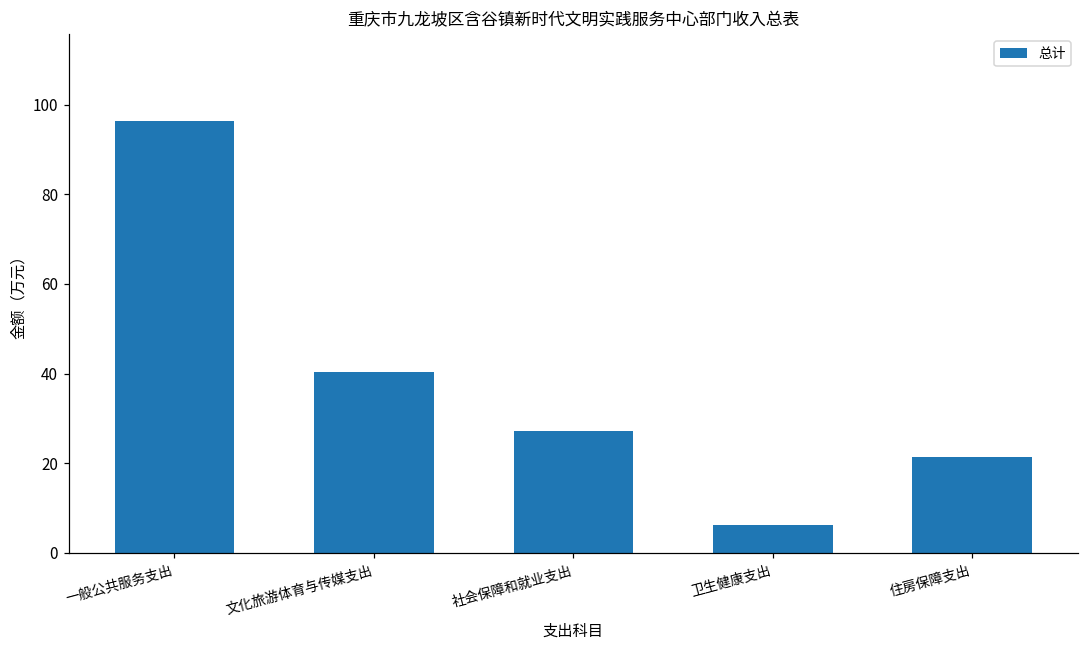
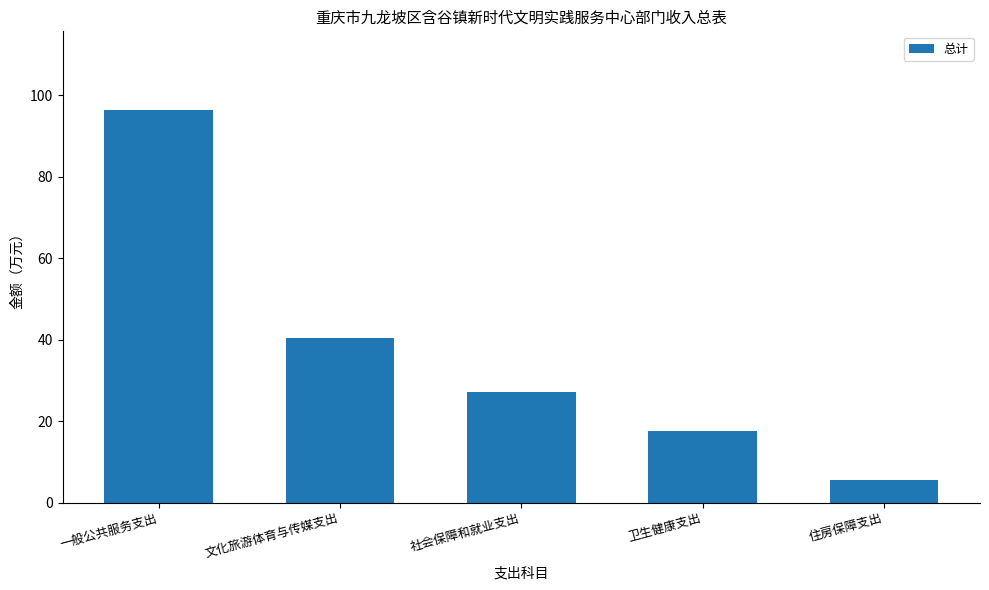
卫生健康支出: 6 -> 18
住房保障支出: 21 -> 6
